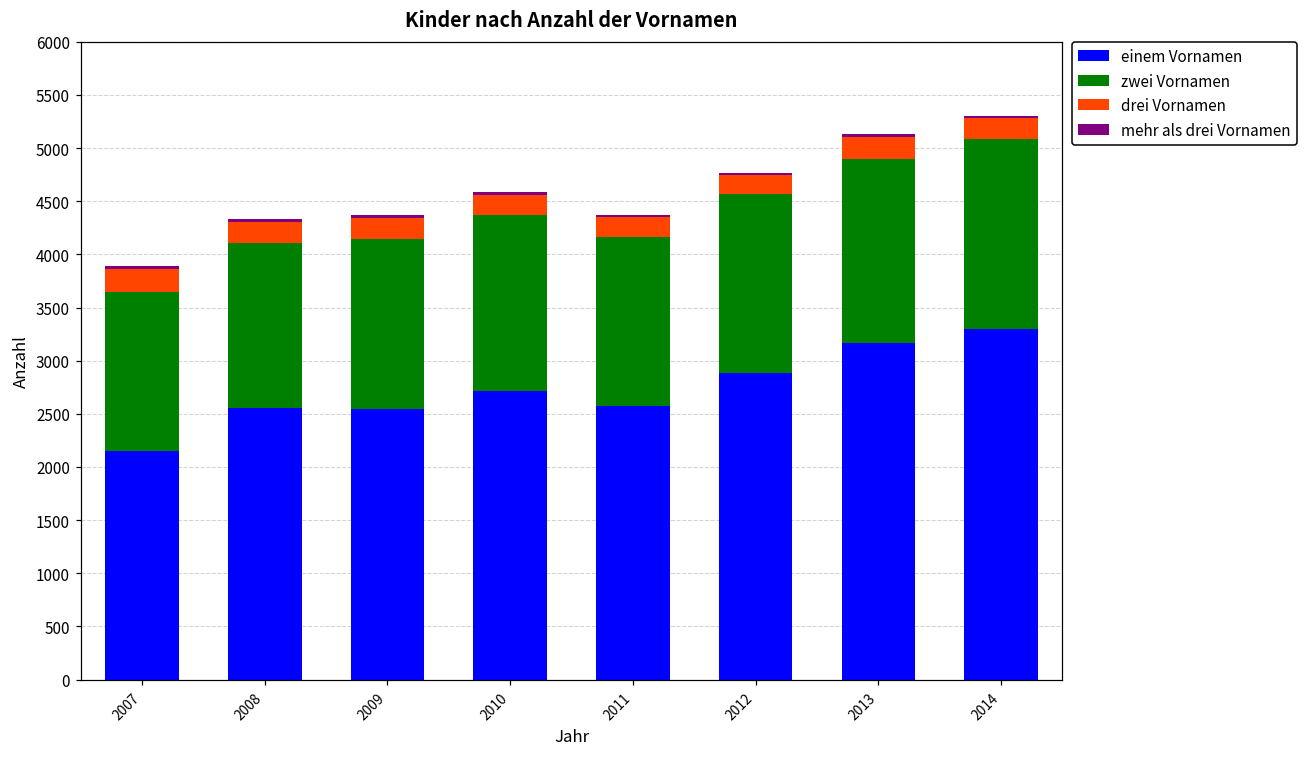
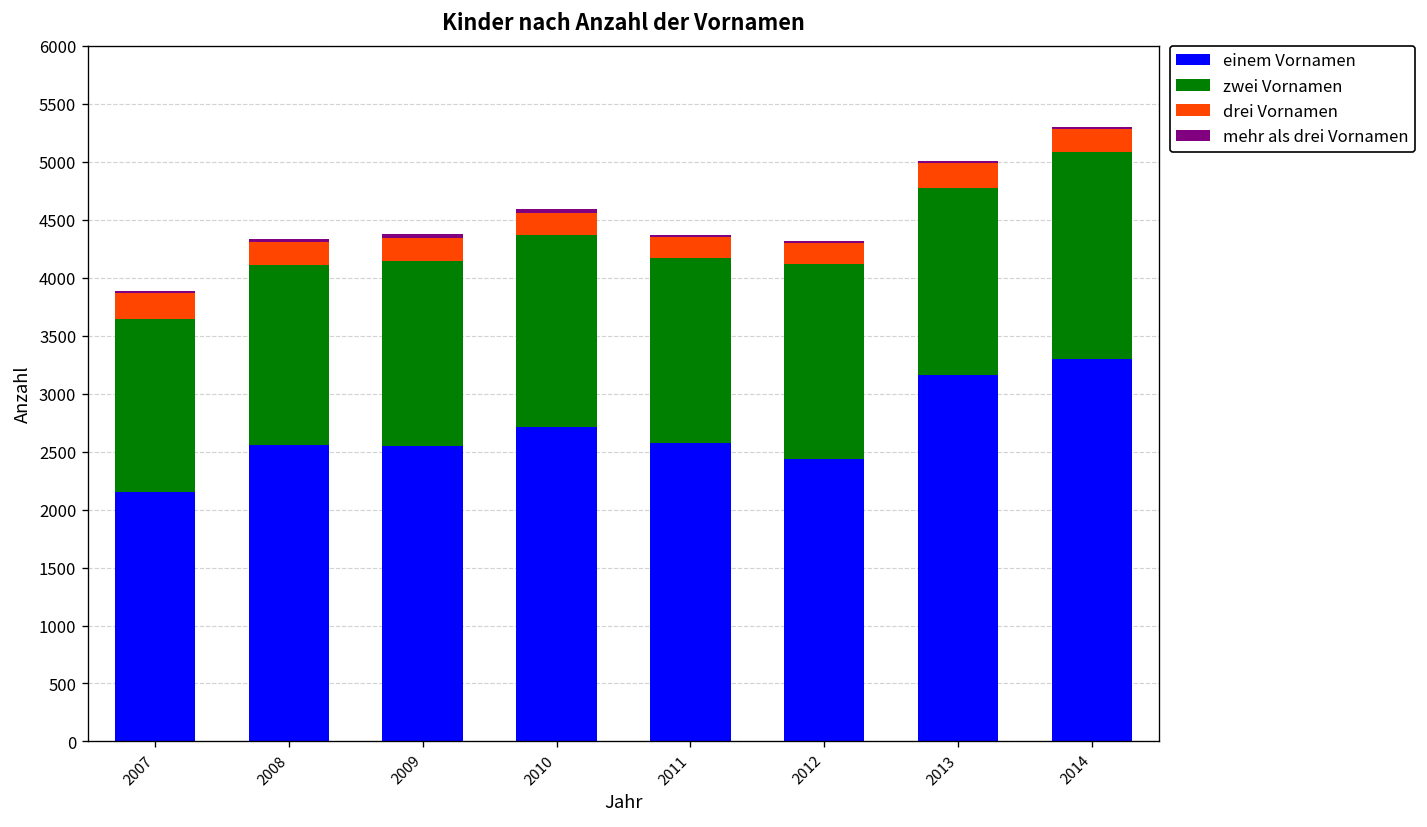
einem Vornamen, 2012: 2900 -> 2400
zwei Vornamen, 2013: 1700 -> 1600
